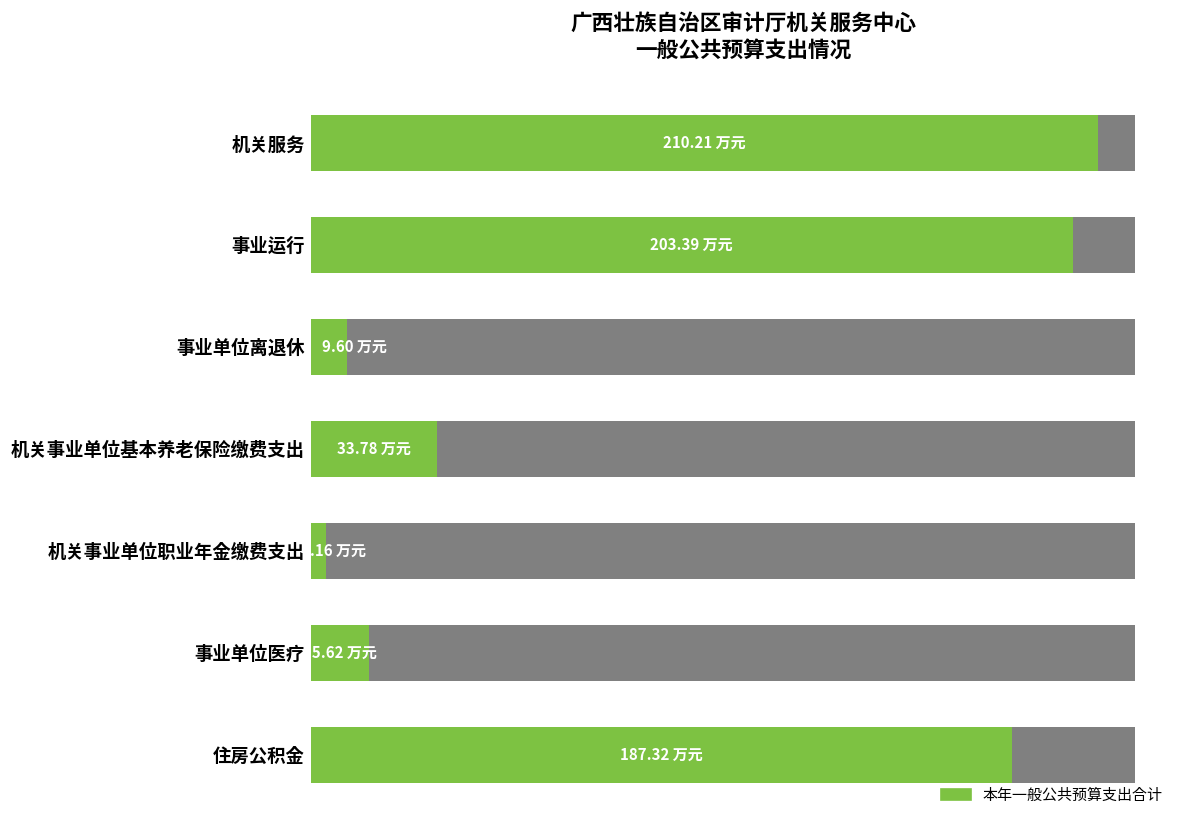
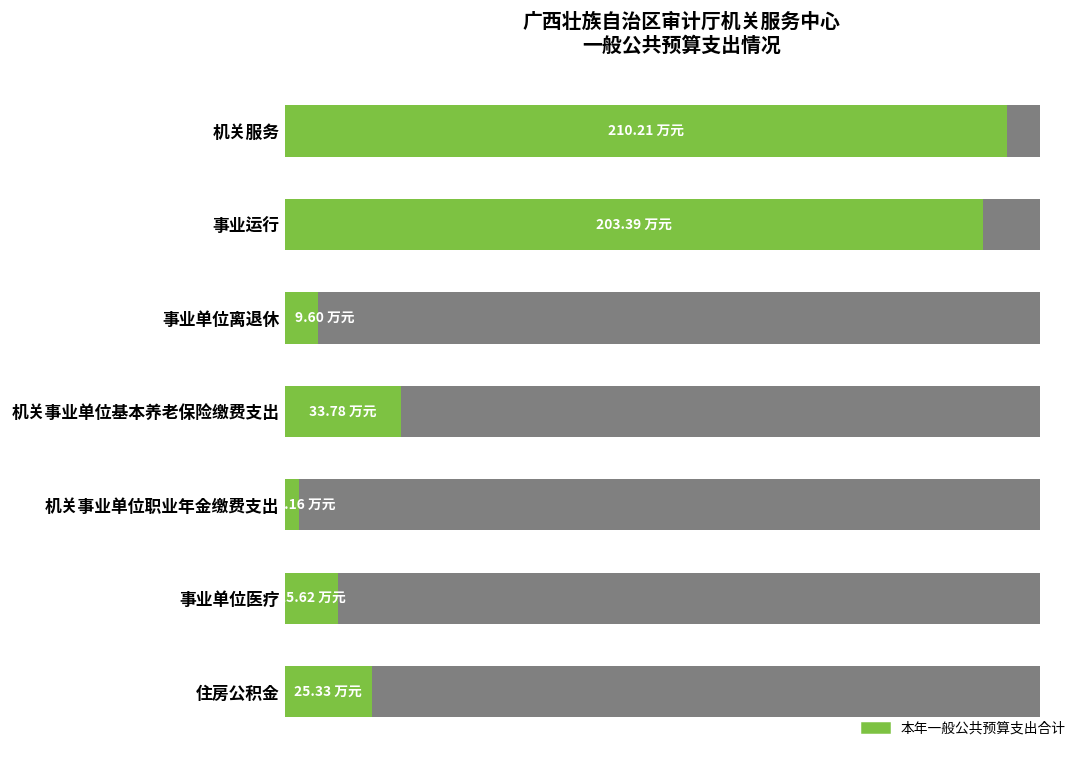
本年一般公共预算支出合计, 住房公积金: 187.32 -> 25.33
